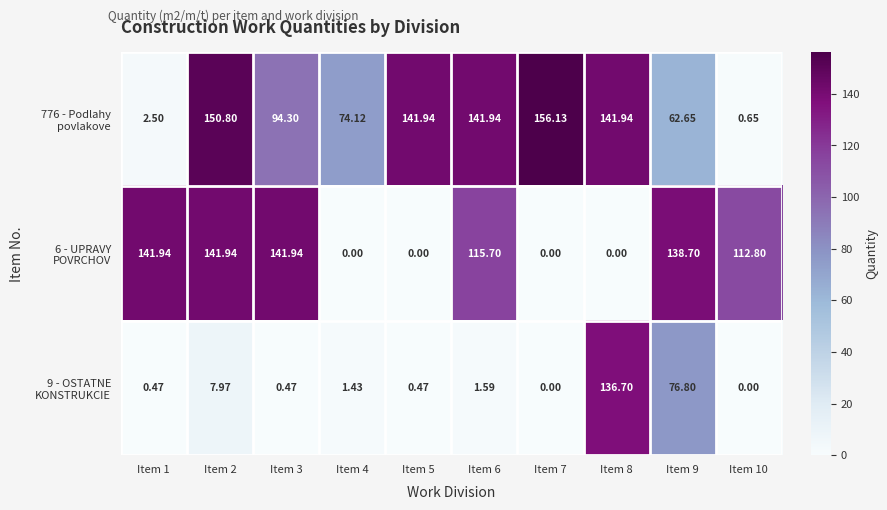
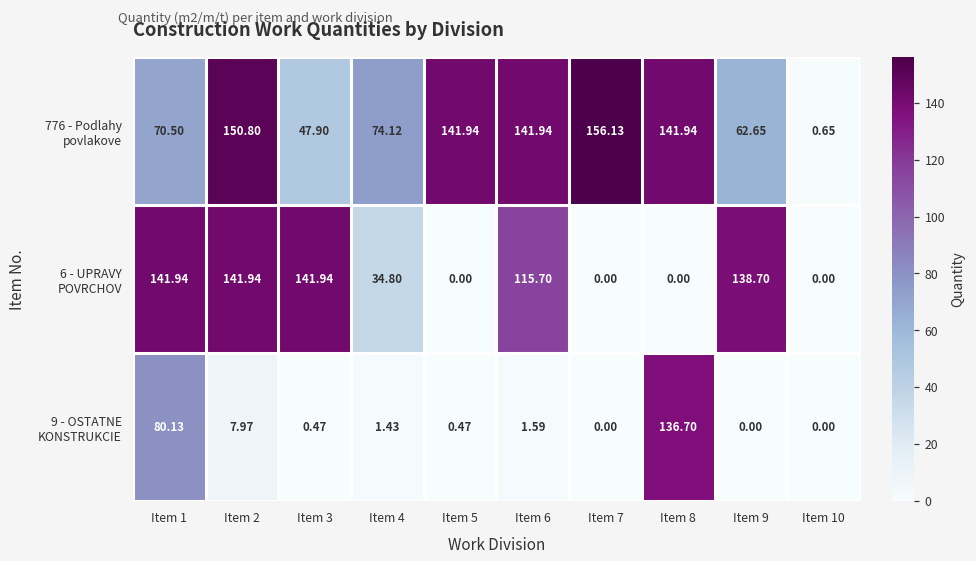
776 - Podlahy povlakove, Item 1: 2.50 -> 70.50
776 - Podlahy povlakove, Item 3: 94.30 -> 47.90
6 - UPRAVY POVRCHOV, Item 4: 0.00 -> 34.80
6 - UPRAVY POVRCHOV, Item 10: 112.80 -> 0.00
9 - OSTATNE KONSTRUKCIE, Item 1: 0.47 -> 80.13
9 - OSTATNE KONSTRUKCIE, Item 9: 76.80 -> 0.00
